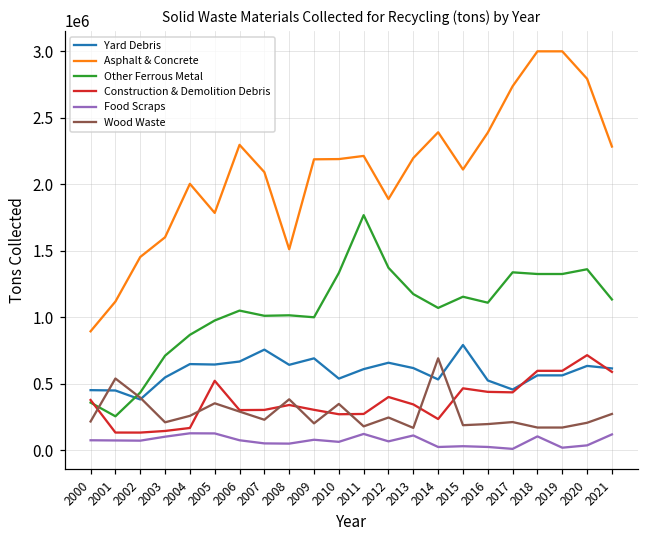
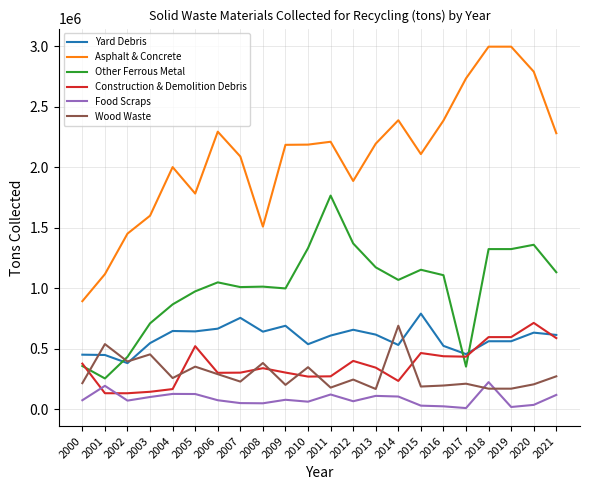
Food Scraps, 2001: 70000 -> 190000
Wood Waste, 2003: 210000 -> 450000
Food Scraps, 2014: 20000 -> 100000
Other Ferrous Metal, 2017: 1340000 -> 350000
Food Scraps, 2018: 100000 -> 220000
